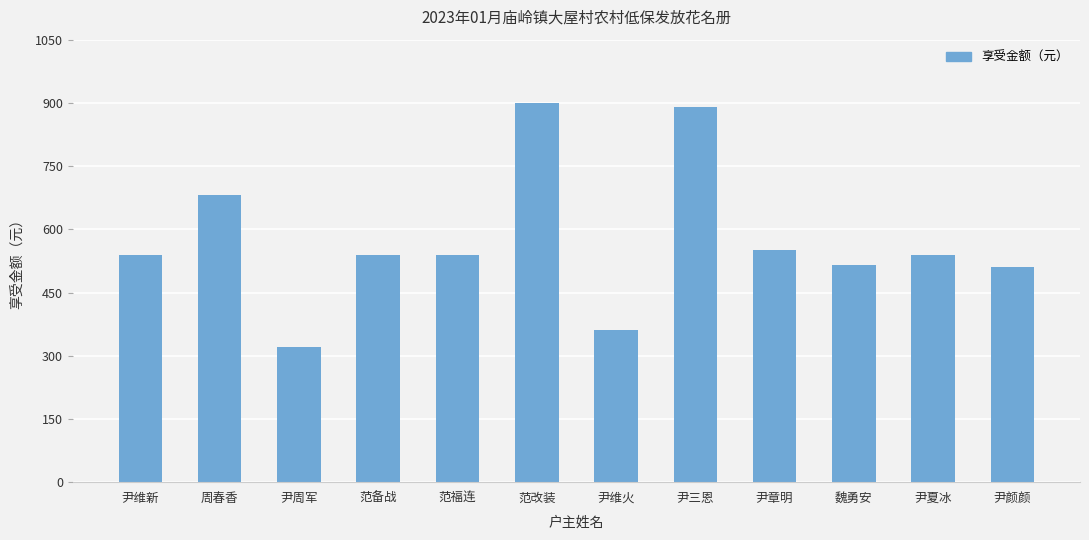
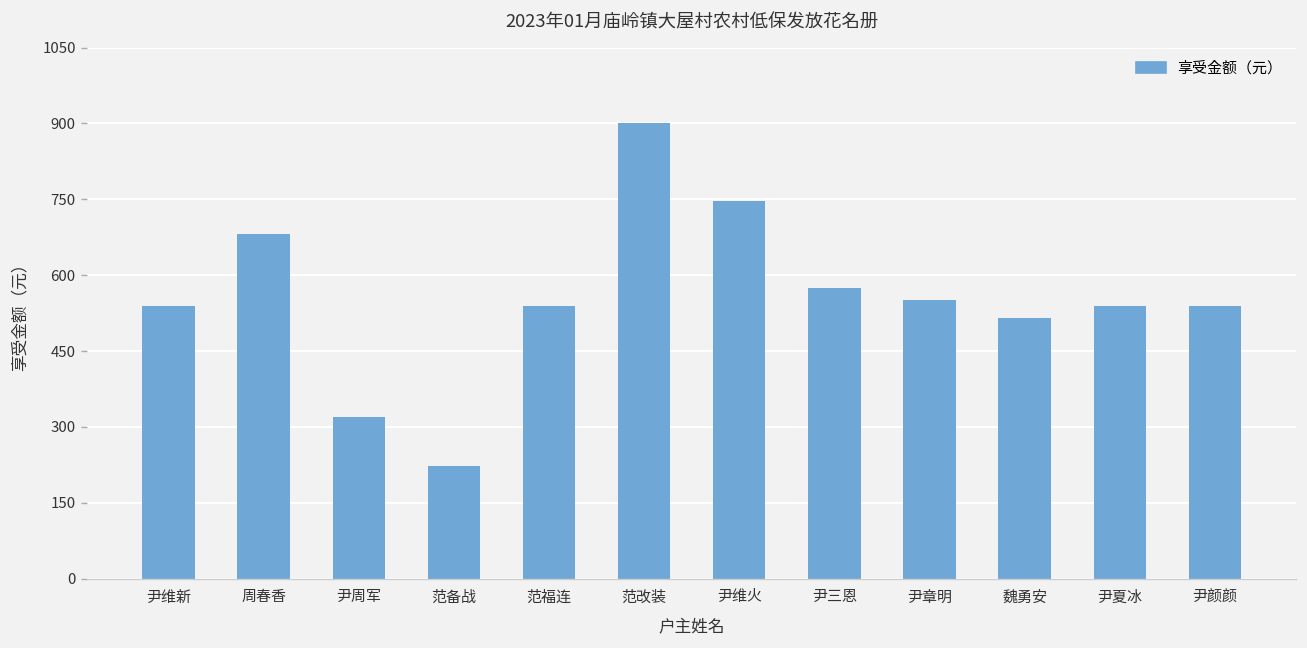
范备战: 540 -> 220
尹维火: 360 -> 750
尹三恩: 890 -> 570
尹颜颜: 510 -> 540
